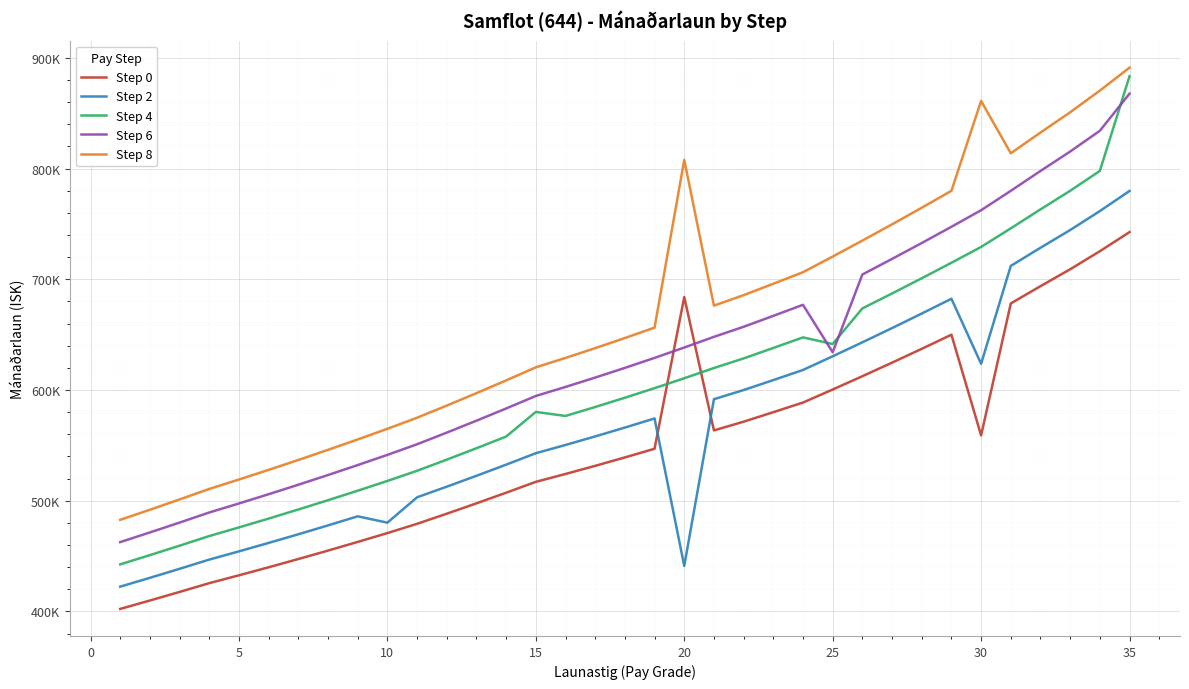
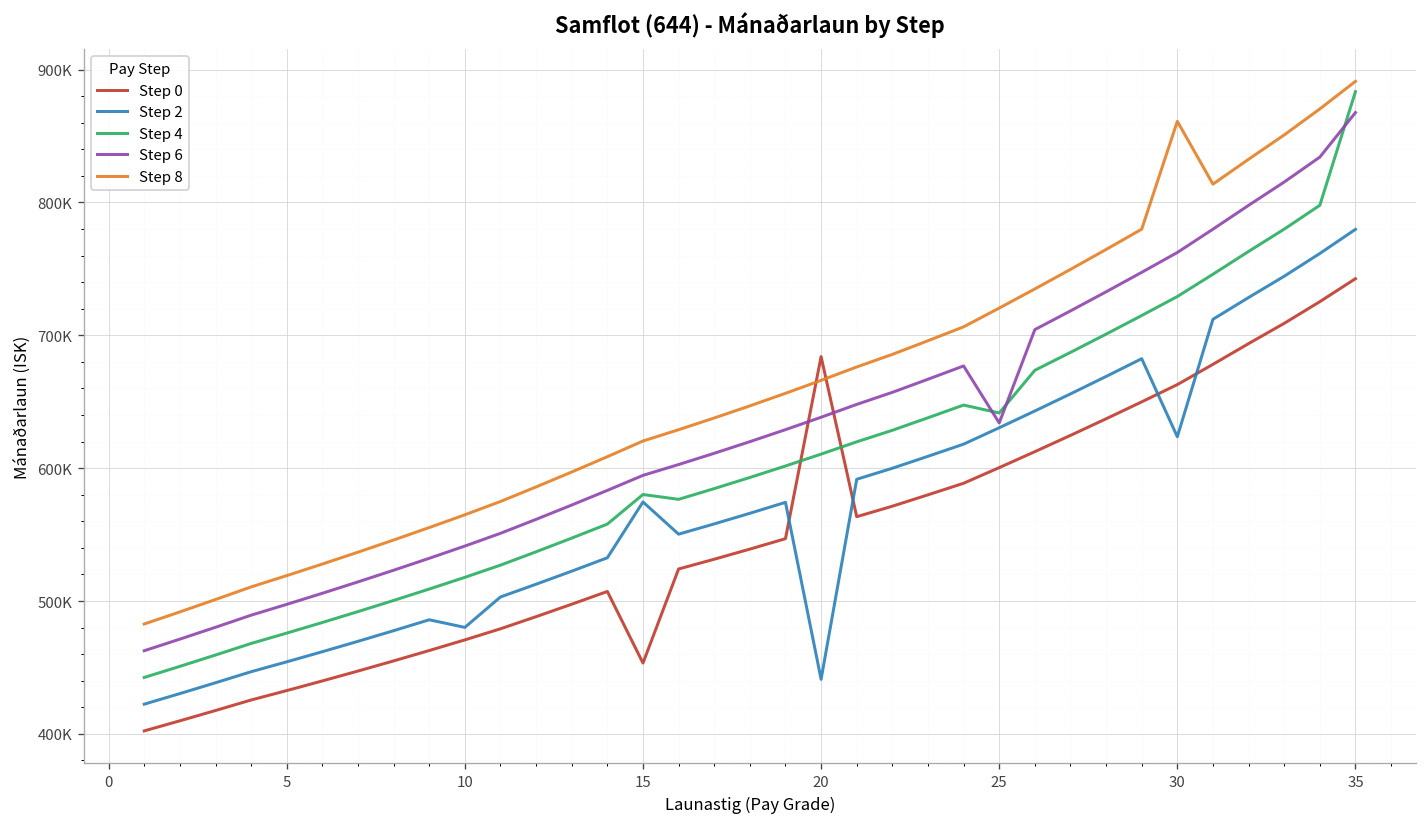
Step 0, 15: 517000 -> 453000
Step 2, 15: 543000 -> 575000
Step 8, 20: 808000 -> 666000
Step 0, 30: 559000 -> 663000
